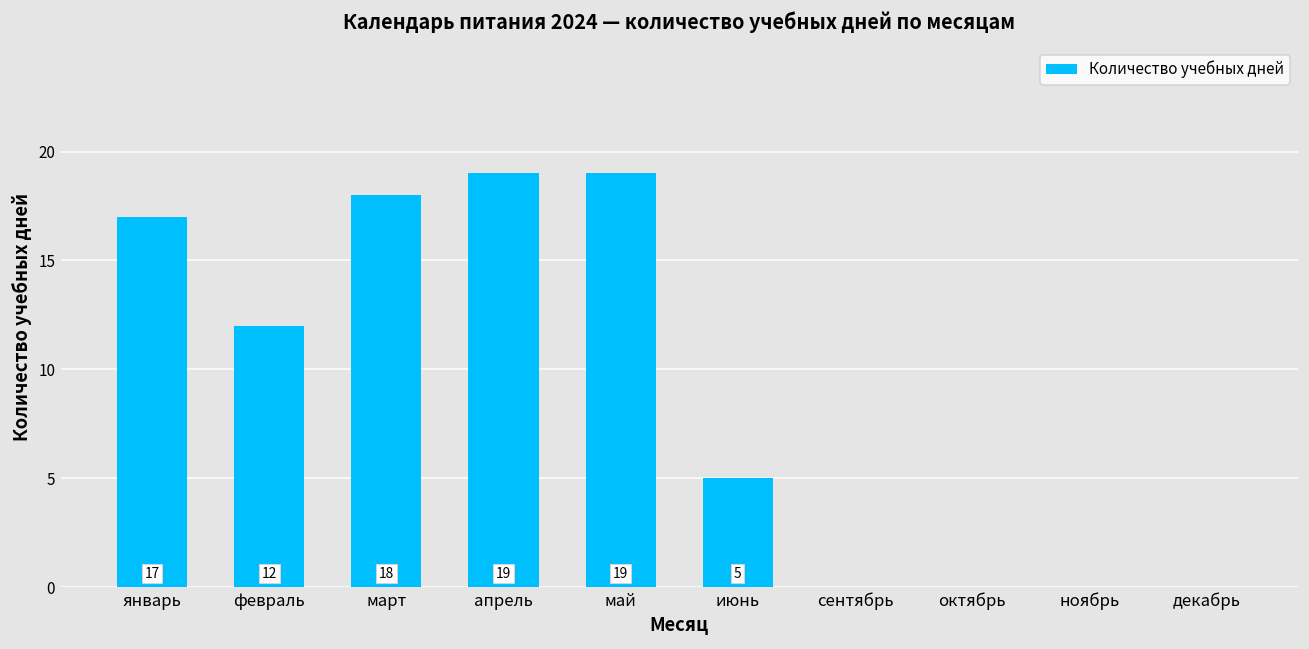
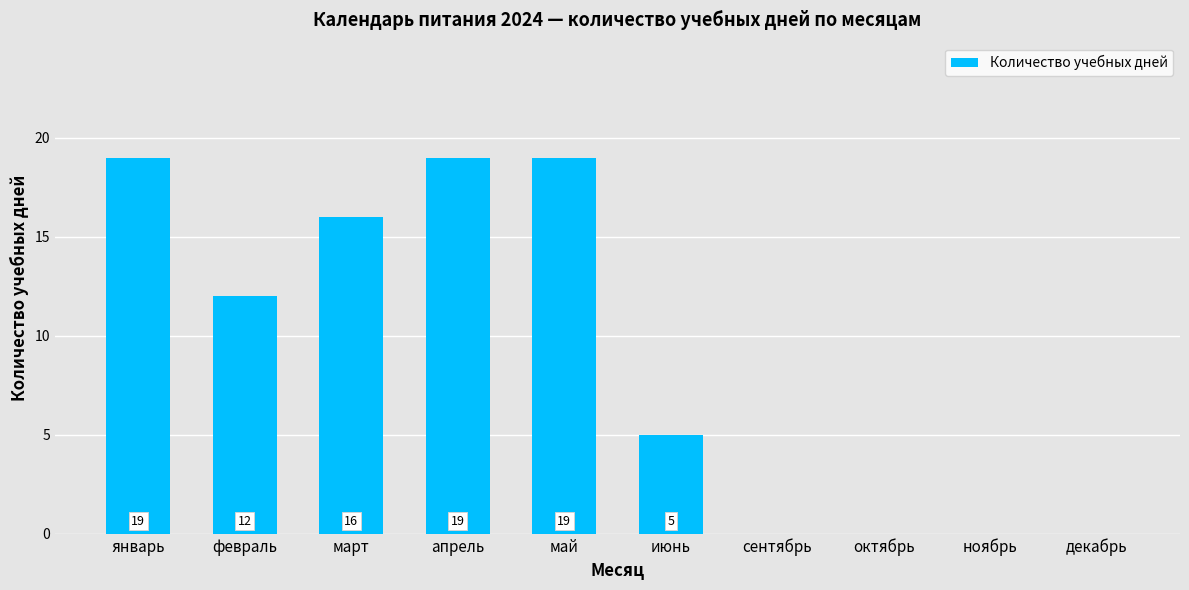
январь: 17 -> 19
март: 18 -> 16
